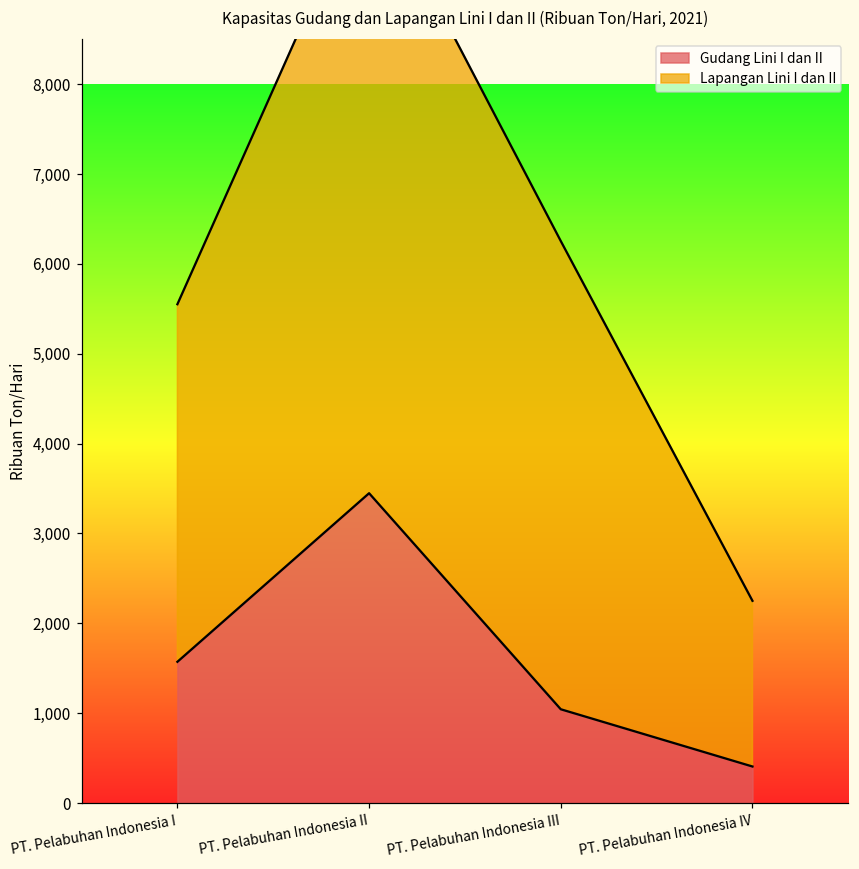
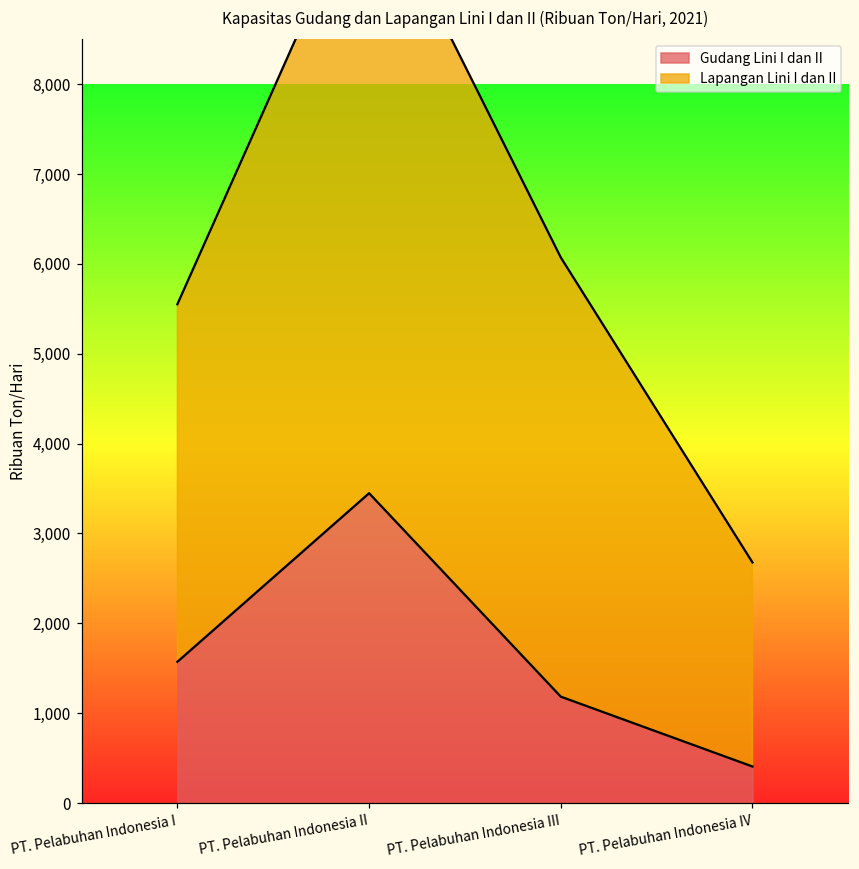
Gudang Lini I dan II, PT. Pelabuhan Indonesia III: 1,000 -> 1,200
Lapangan Lini I dan II, PT. Pelabuhan Indonesia III: 5,200 -> 4,900
Lapangan Lini I dan II, PT. Pelabuhan Indonesia IV: 1,800 -> 2,300
